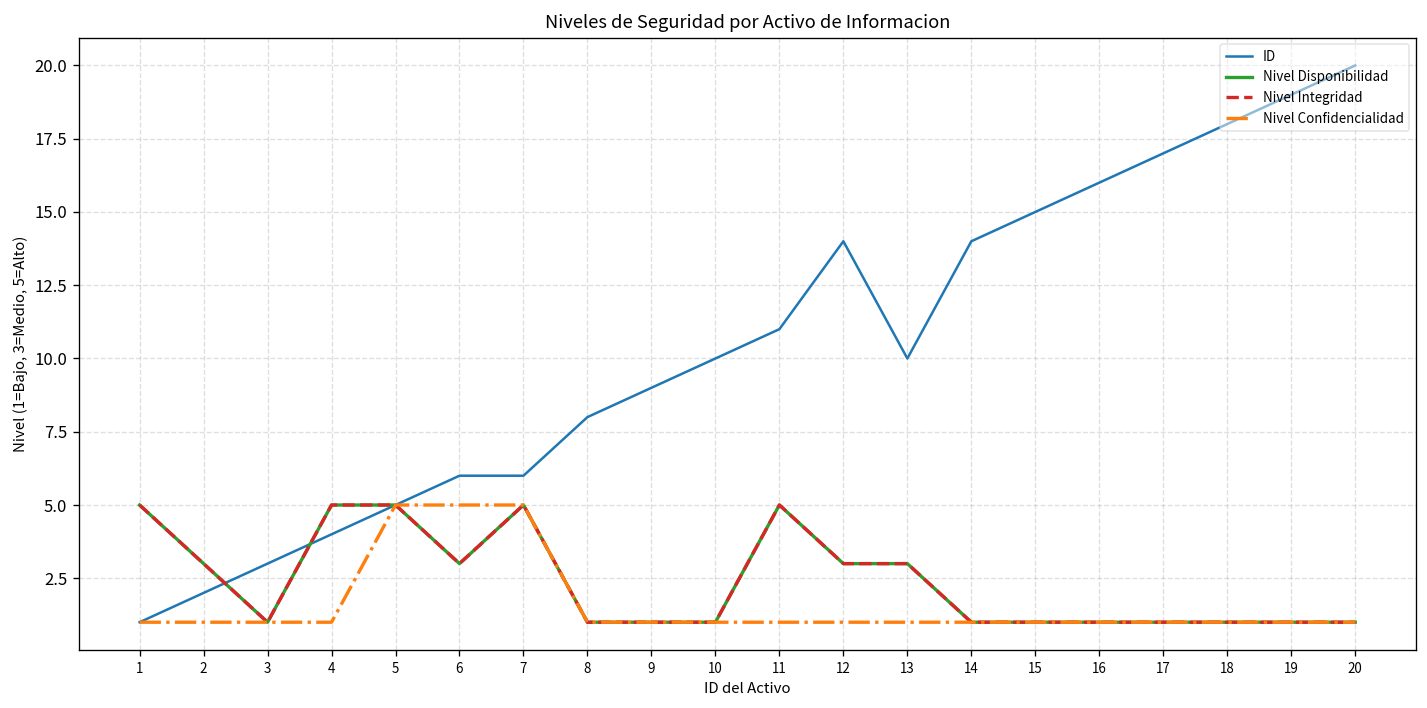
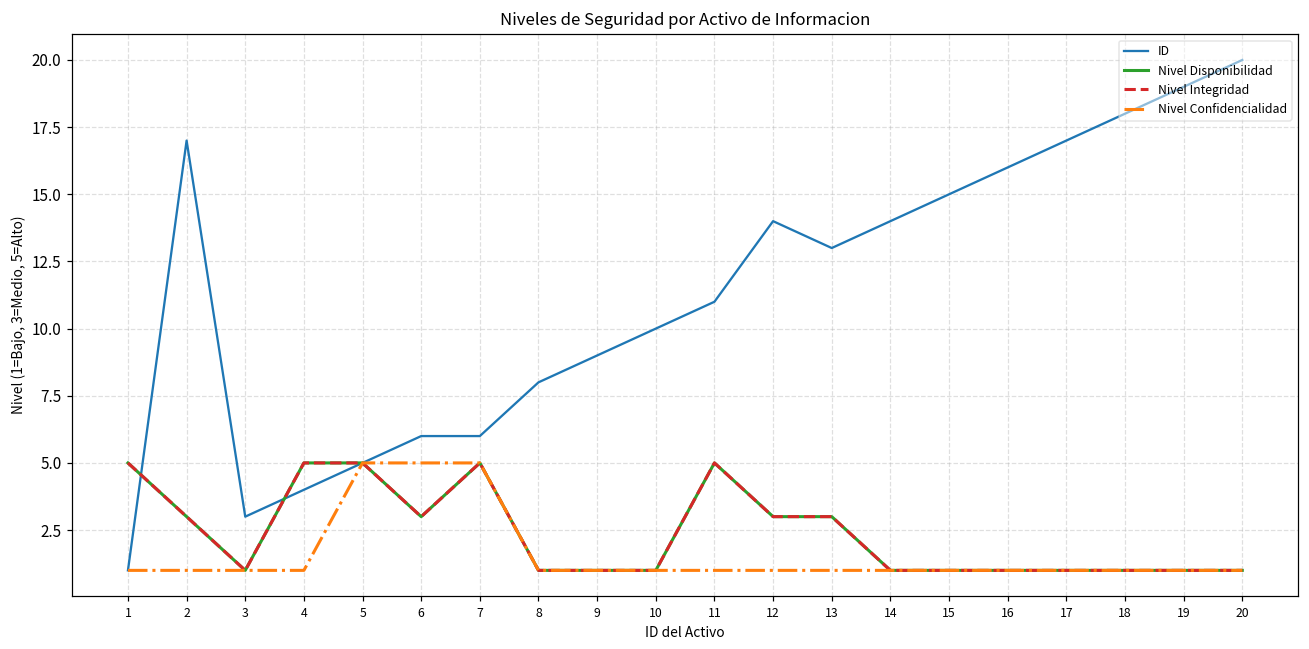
ID, 2: 2 -> 17
ID, 13: 10 -> 13
